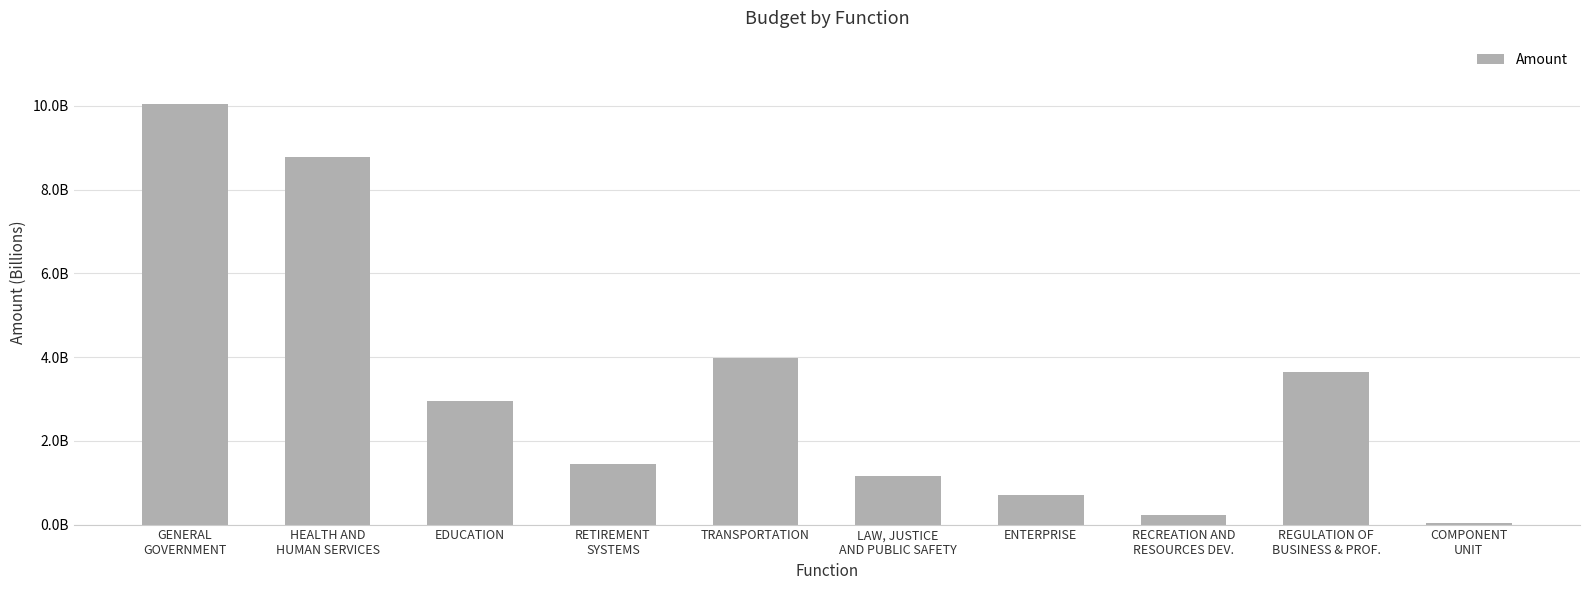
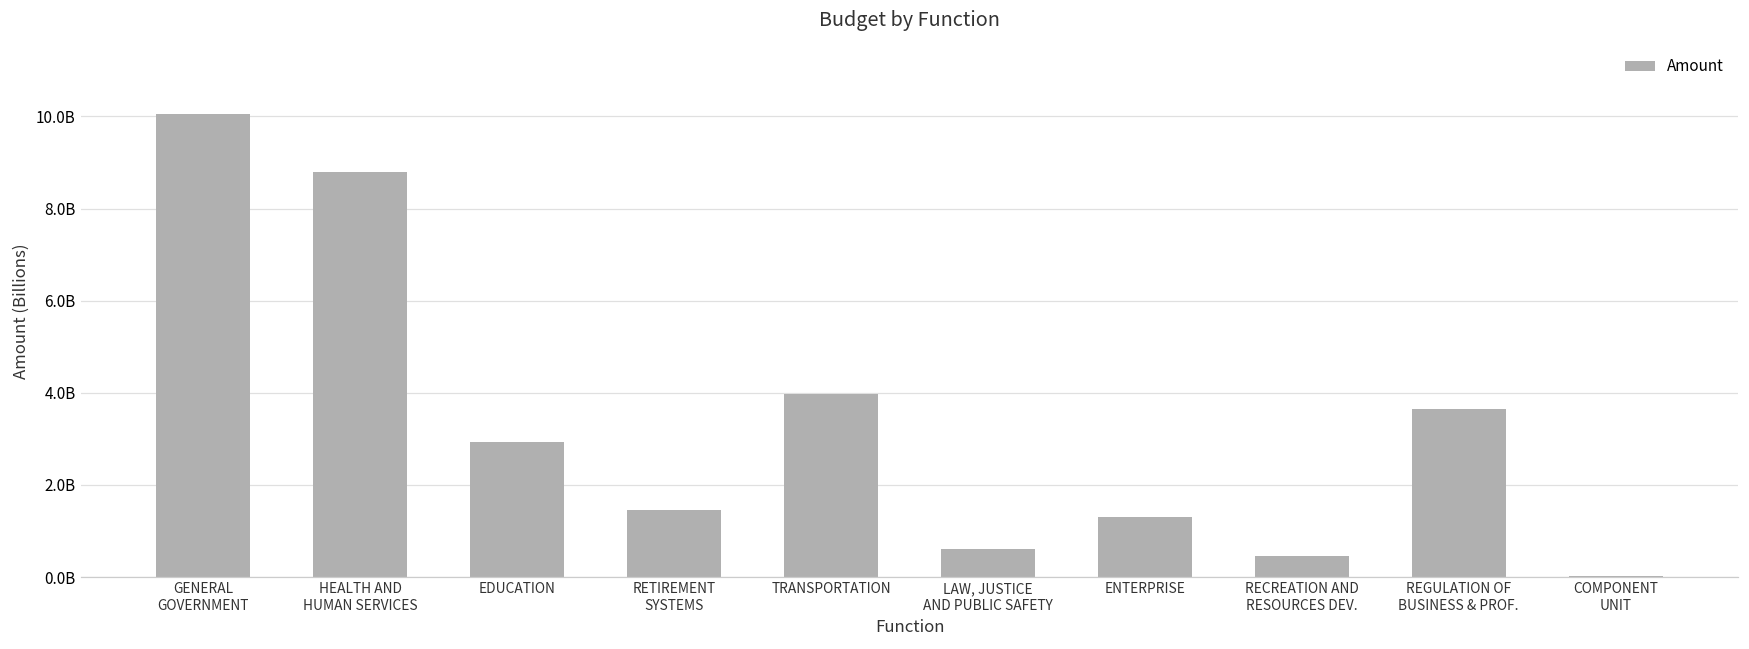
LAW, JUSTICE AND PUBLIC SAFETY: 1200000000 -> 600000000
ENTERPRISE: 700000000 -> 1300000000
RECREATION AND RESOURCES DEV.: 200000000 -> 500000000
